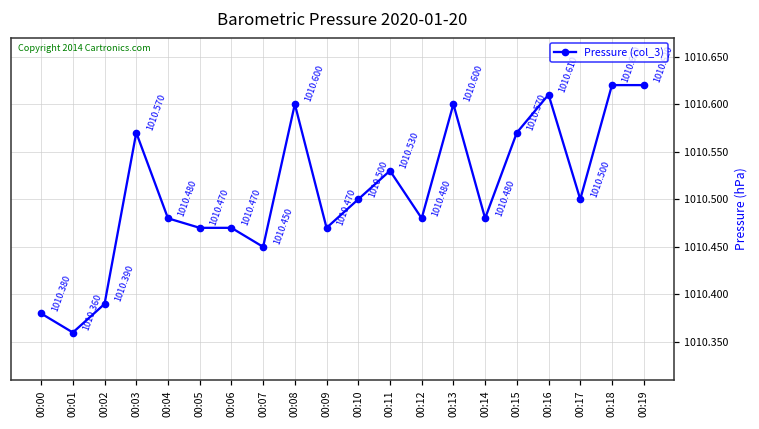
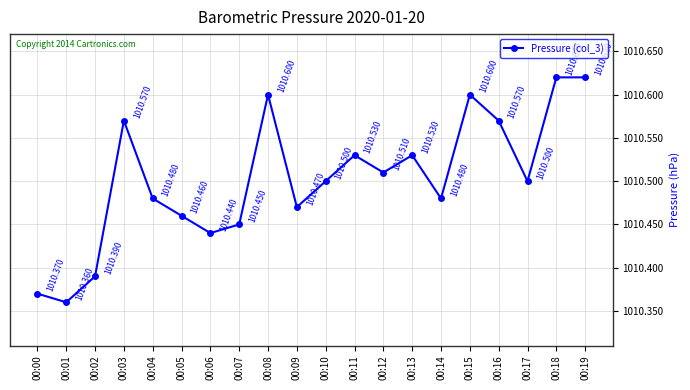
00:00: 1010.380 -> 1010.370
00:05: 1010.470 -> 1010.460
00:06: 1010.470 -> 1010.440
00:12: 1010.480 -> 1010.510
00:13: 1010.600 -> 1010.530
00:15: 1010.570 -> 1010.600
00:16: 1010.610 -> 1010.570
